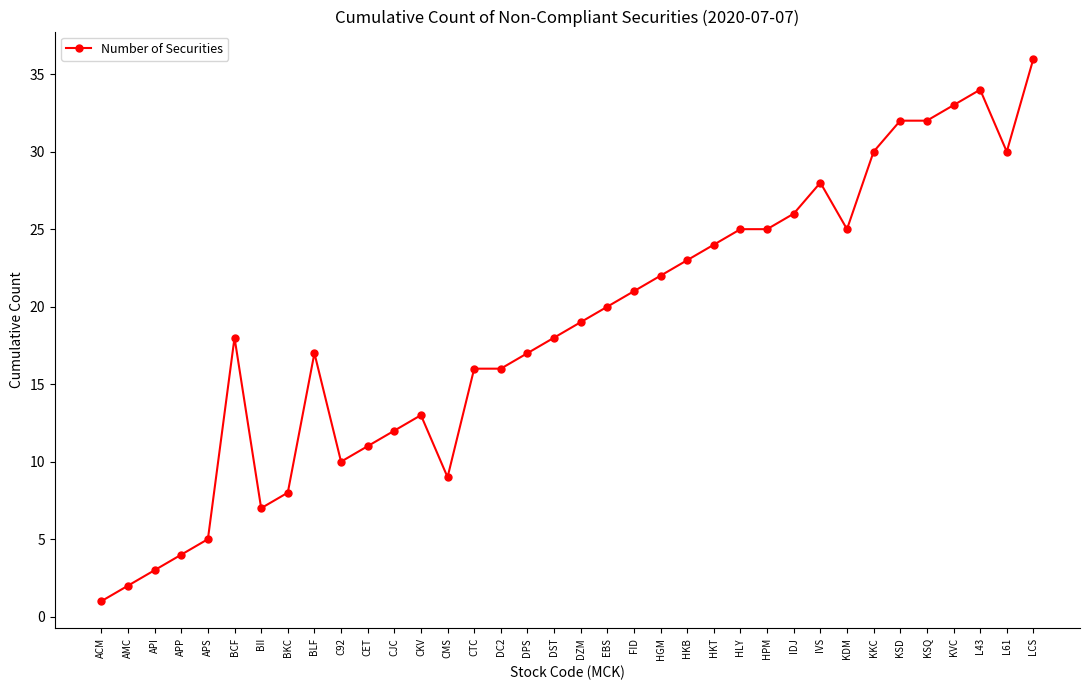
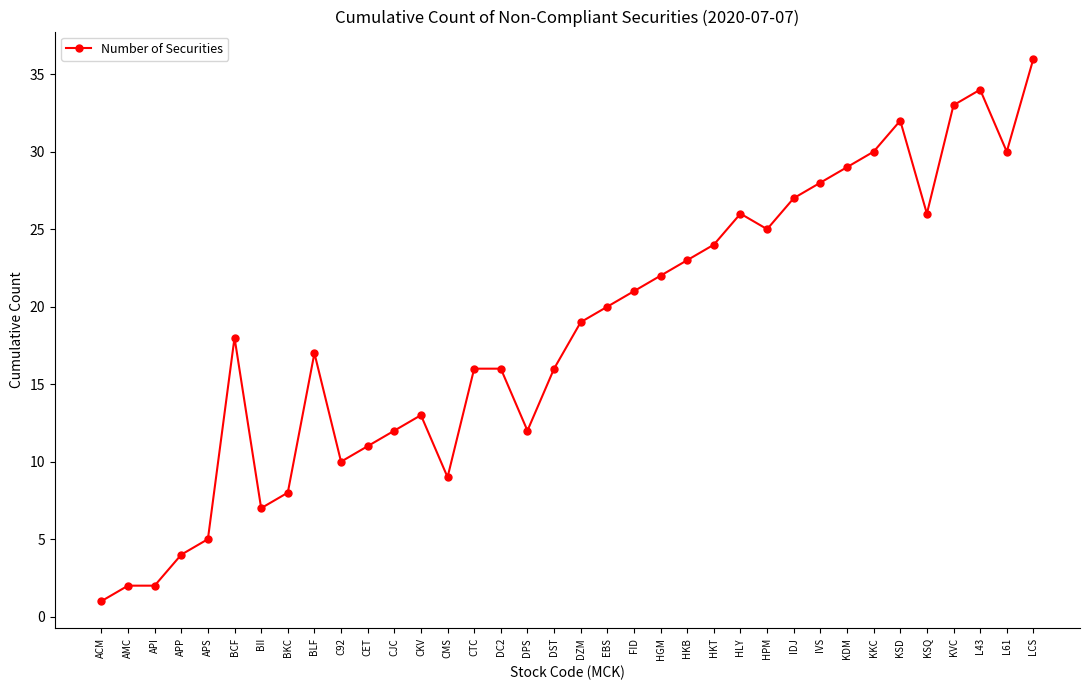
API: 3 -> 2
DPS: 17 -> 12
DST: 18 -> 16
HLY: 25 -> 26
IDJ: 26 -> 27
KDM: 25 -> 29
KSQ: 32 -> 26
